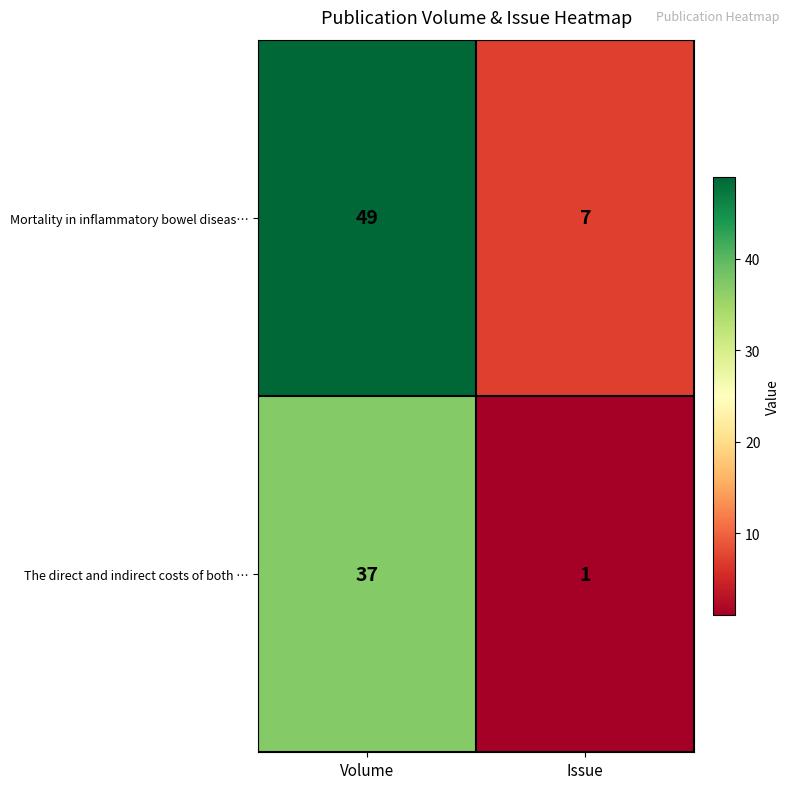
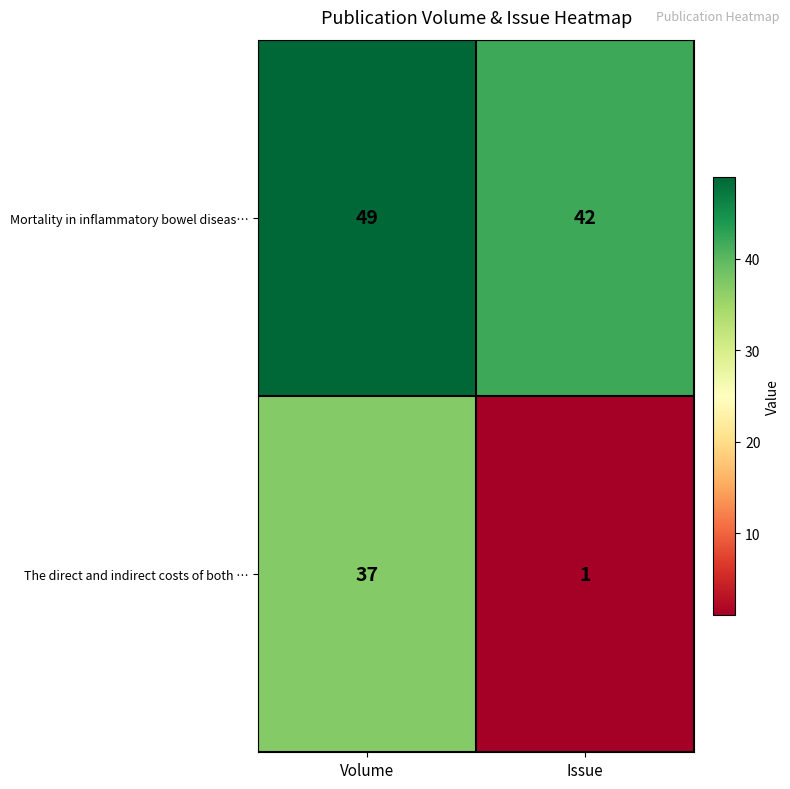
Mortality in inflammatory bowel diseas…, Issue: 7 -> 42
